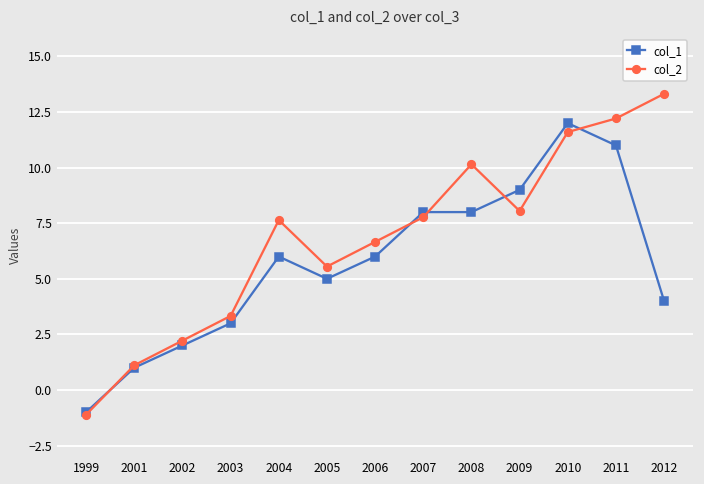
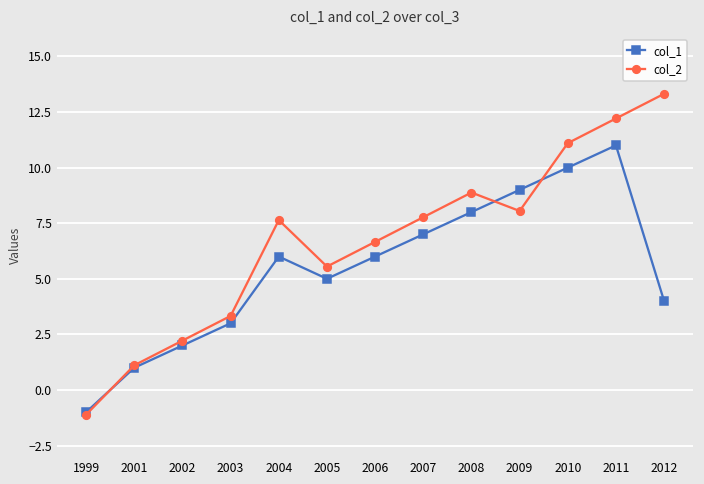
col_1, 2007: 8 -> 7
col_2, 2008: 10.2 -> 8.9
col_1, 2010: 12 -> 10
col_2, 2010: 11.6 -> 11.1
